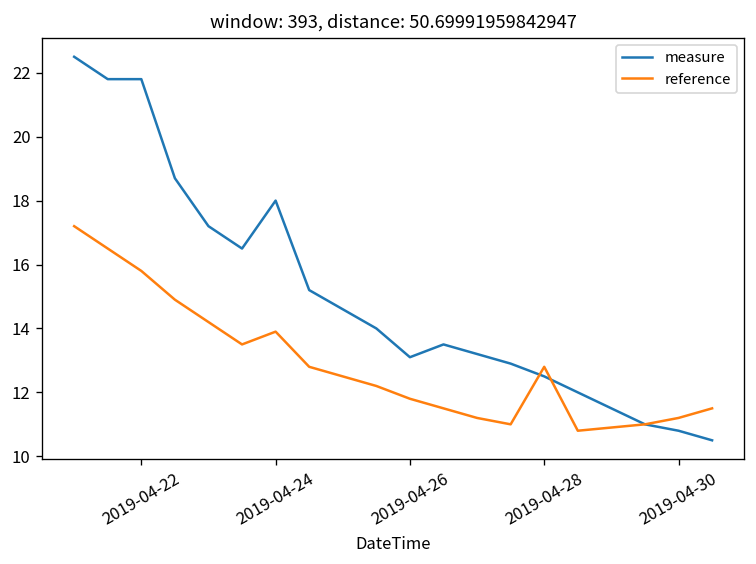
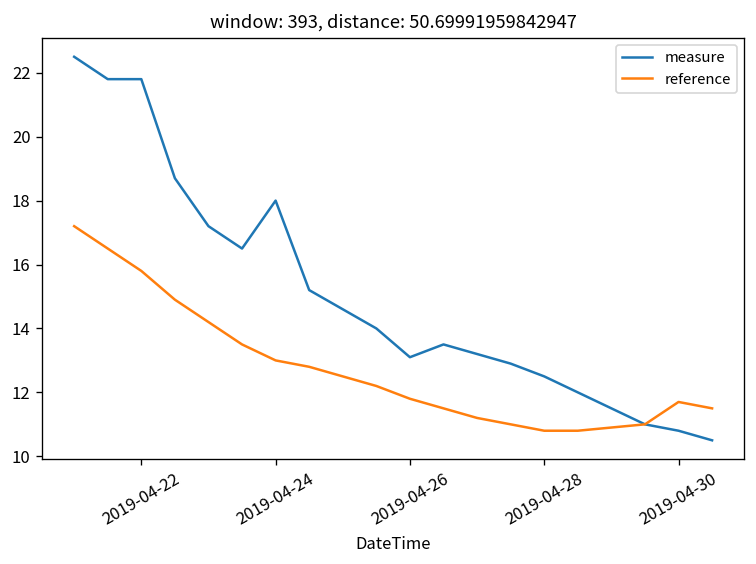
reference, 2019-04-24: 13.9 -> 13.0
reference, 2019-04-28: 12.8 -> 10.8
reference, 2019-04-30: 11.2 -> 11.7
